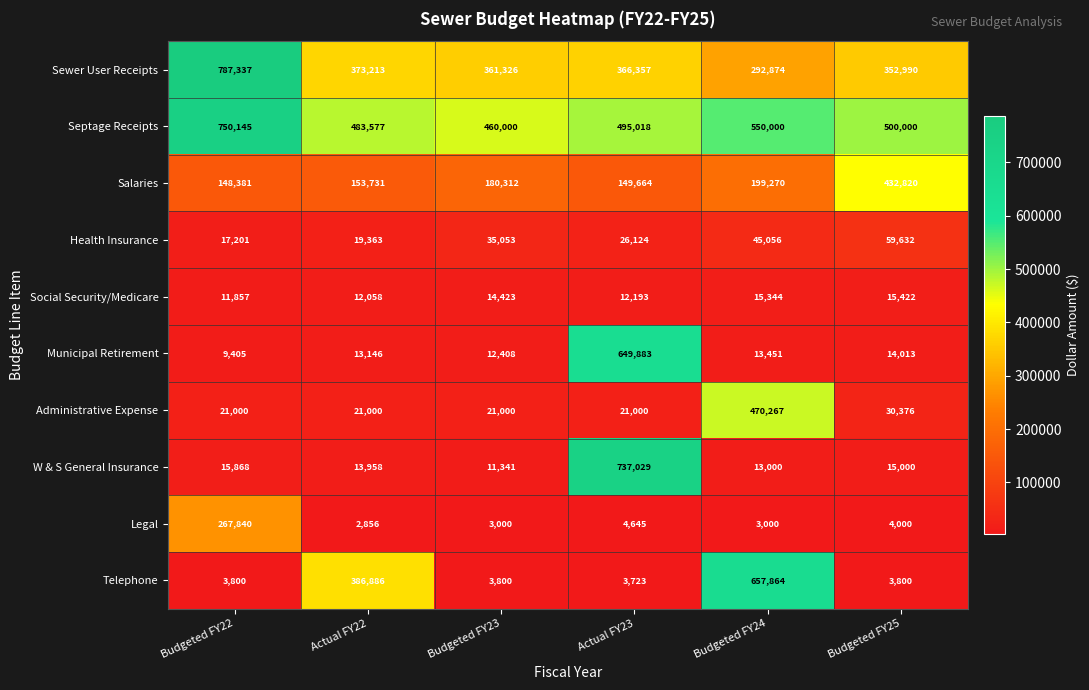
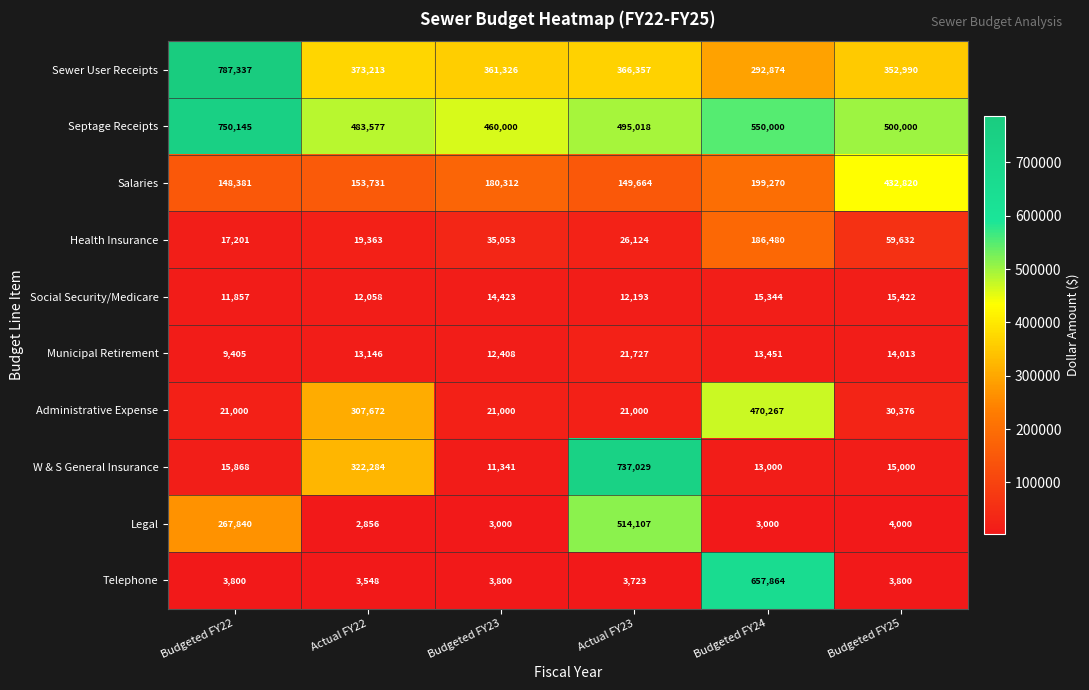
Health Insurance, Budgeted FY24: 45,056 -> 186,480
Municipal Retirement, Actual FY23: 649,883 -> 21,727
Administrative Expense, Actual FY22: 21,000 -> 307,672
W & S General Insurance, Actual FY22: 13,958 -> 322,284
Legal, Actual FY23: 4,645 -> 514,107
Telephone, Actual FY22: 386,886 -> 3,548
